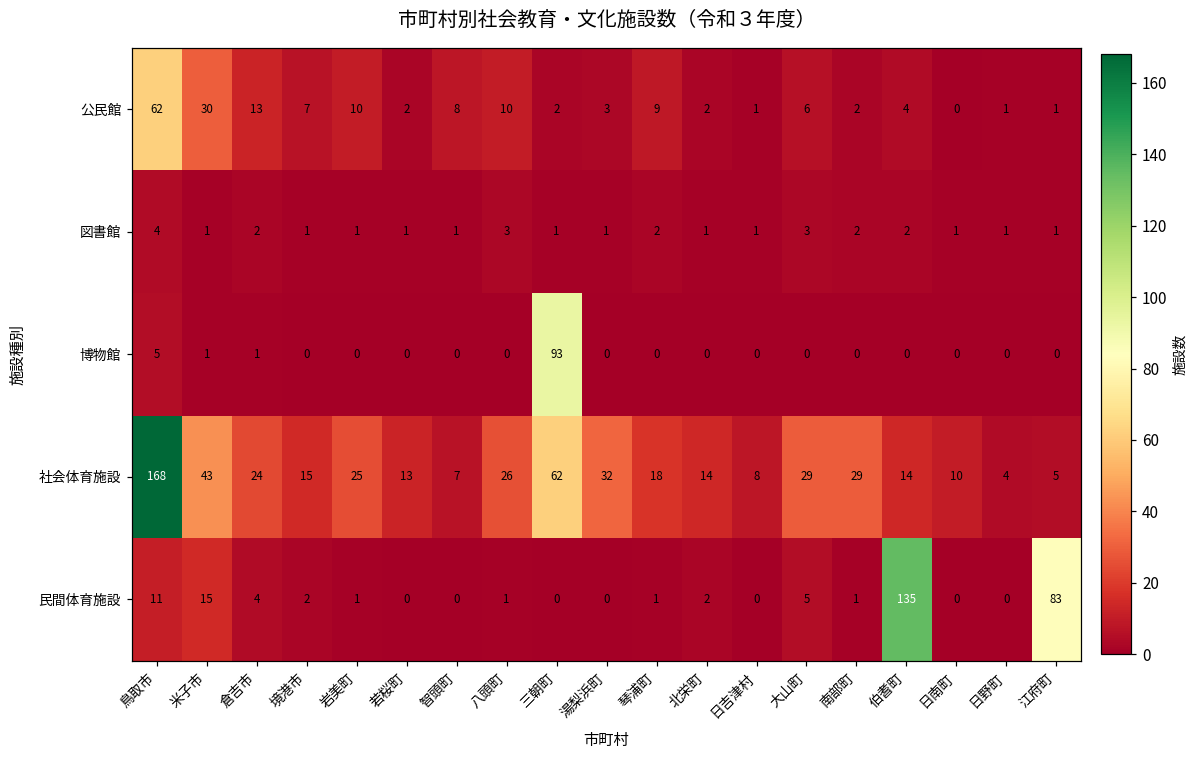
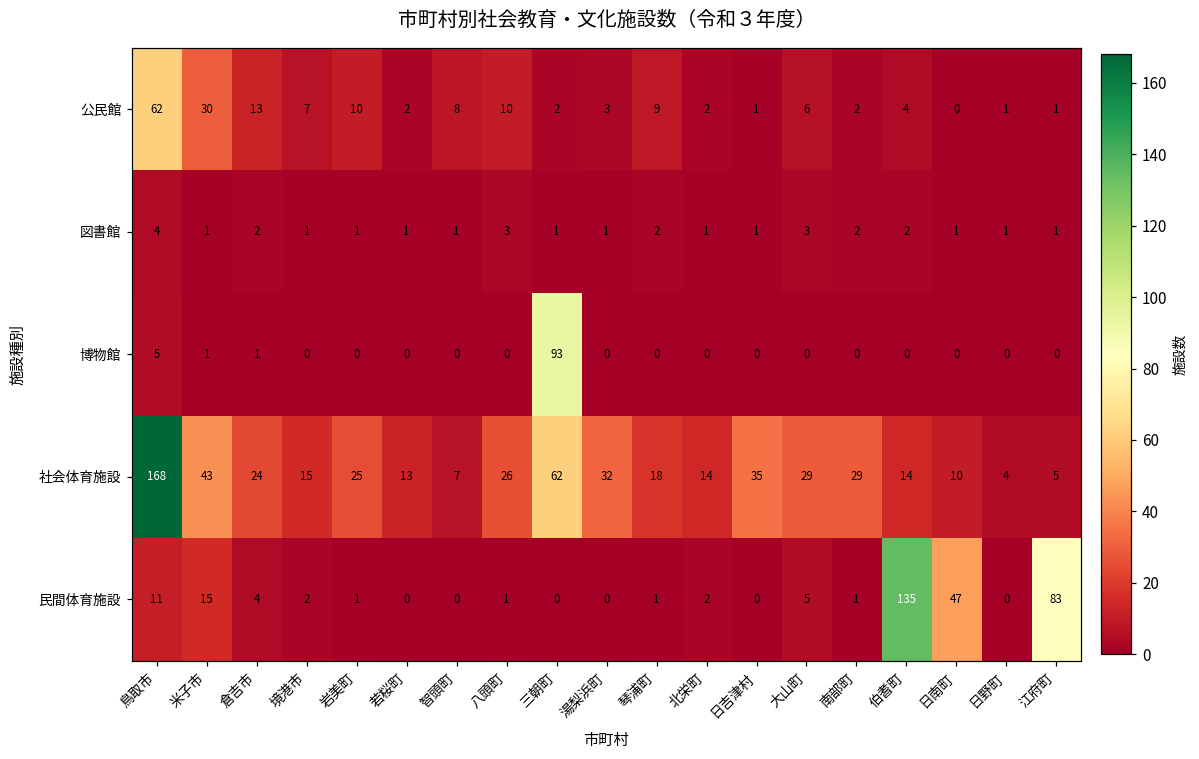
社会体育施設, 日吉津村: 8 -> 35
民間体育施設, 日南町: 0 -> 47
